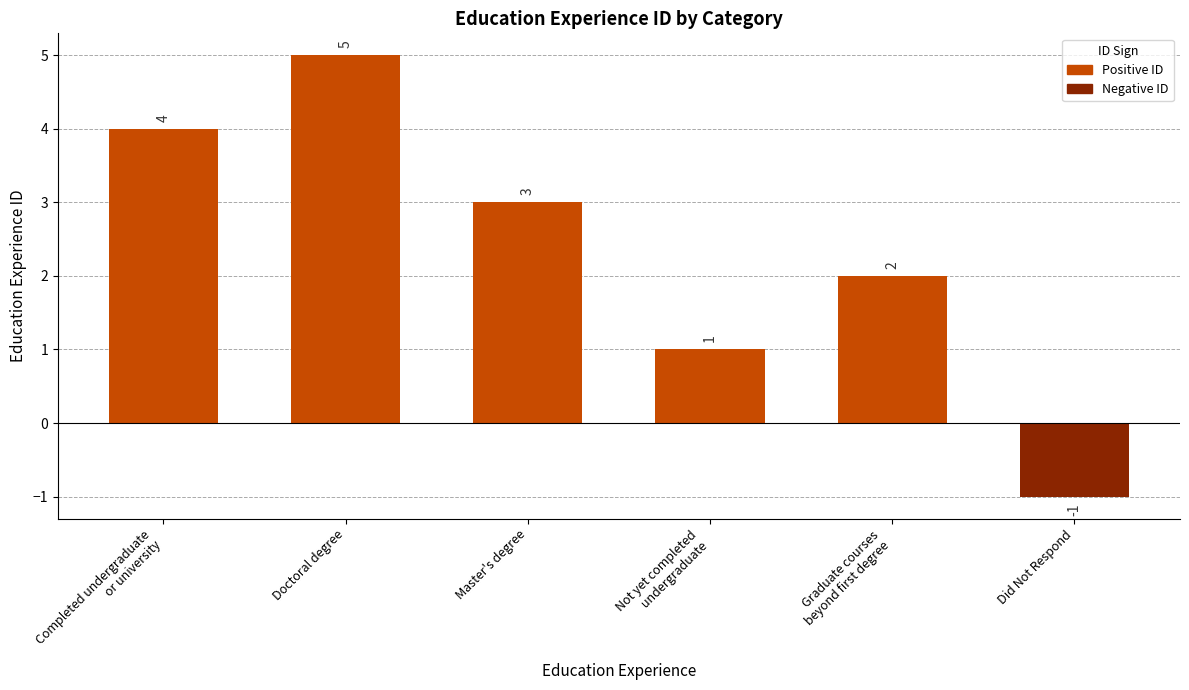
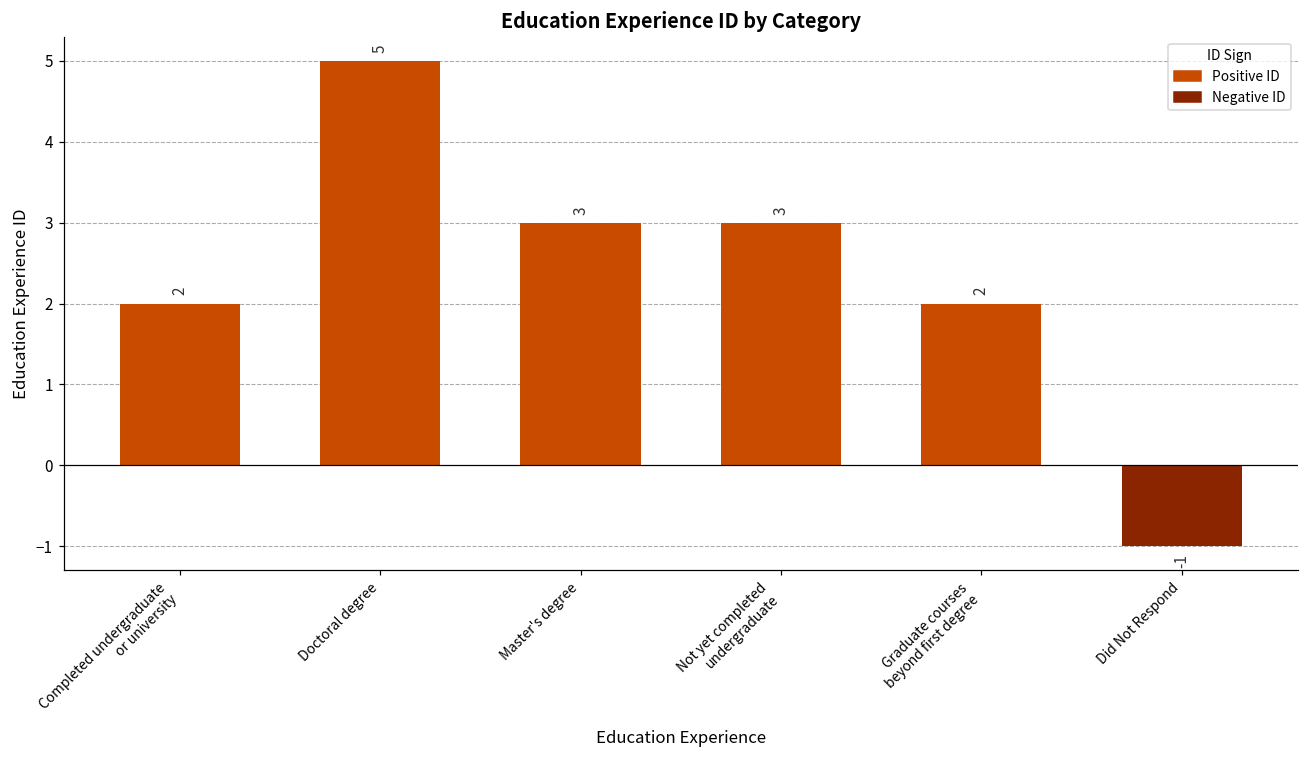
Completed undergraduate or university: 4 -> 2
Not yet completed undergraduate: 1 -> 3
